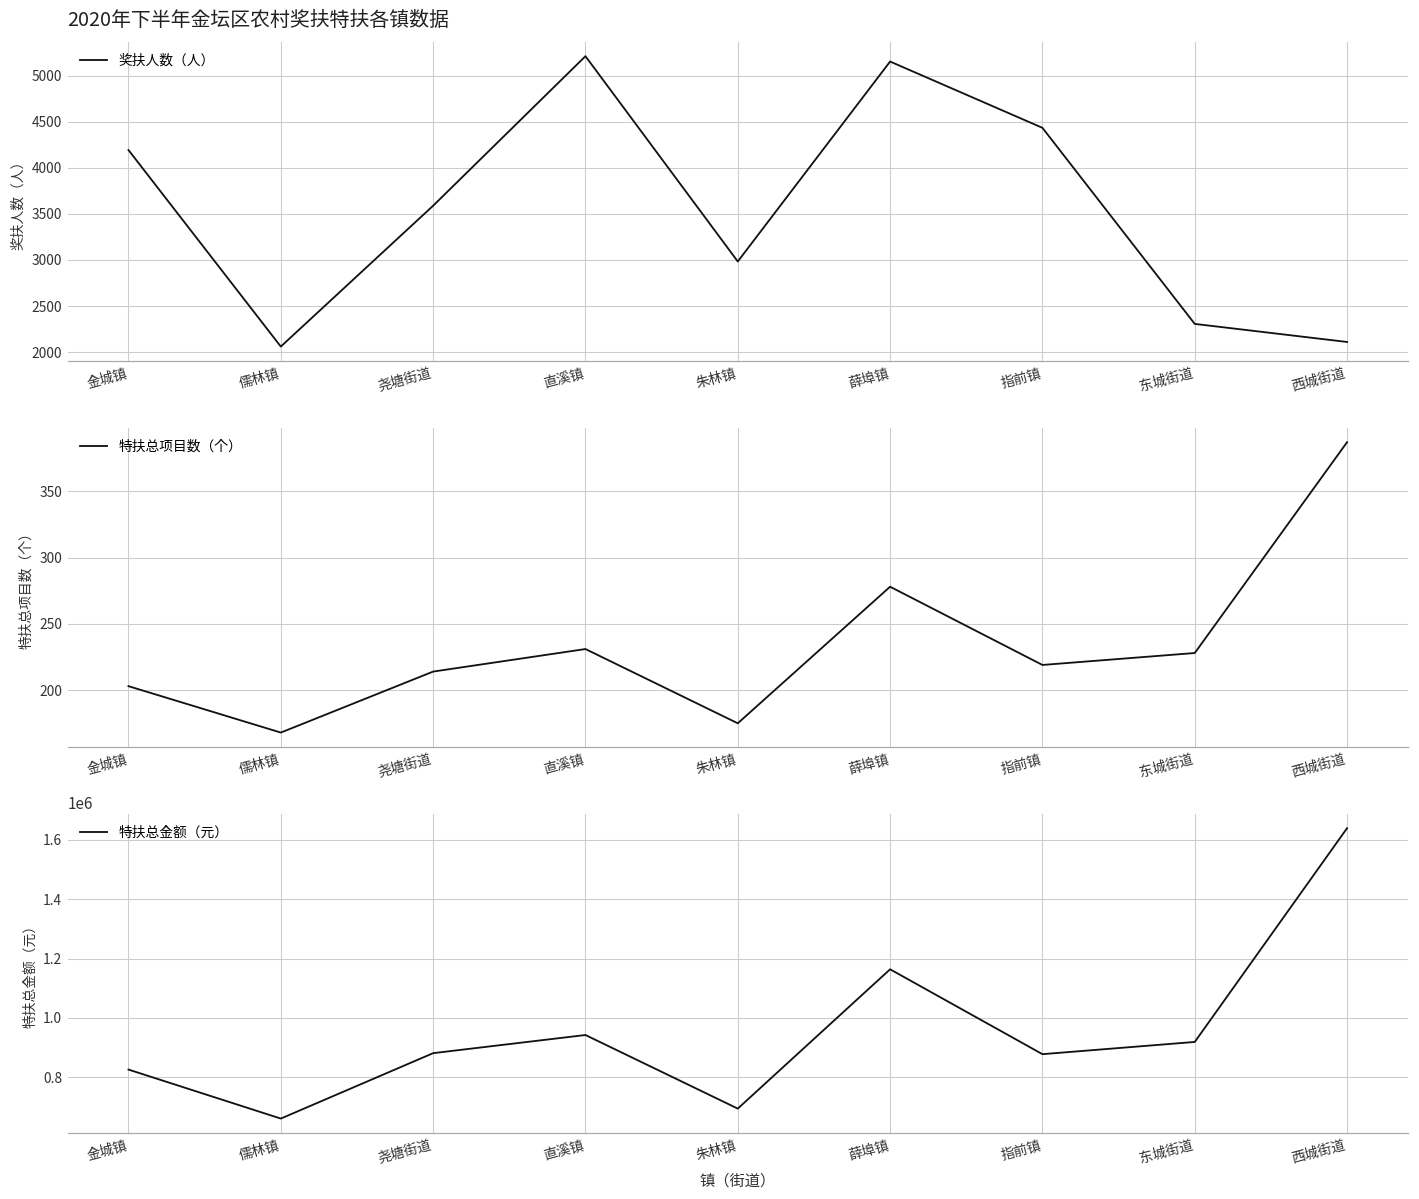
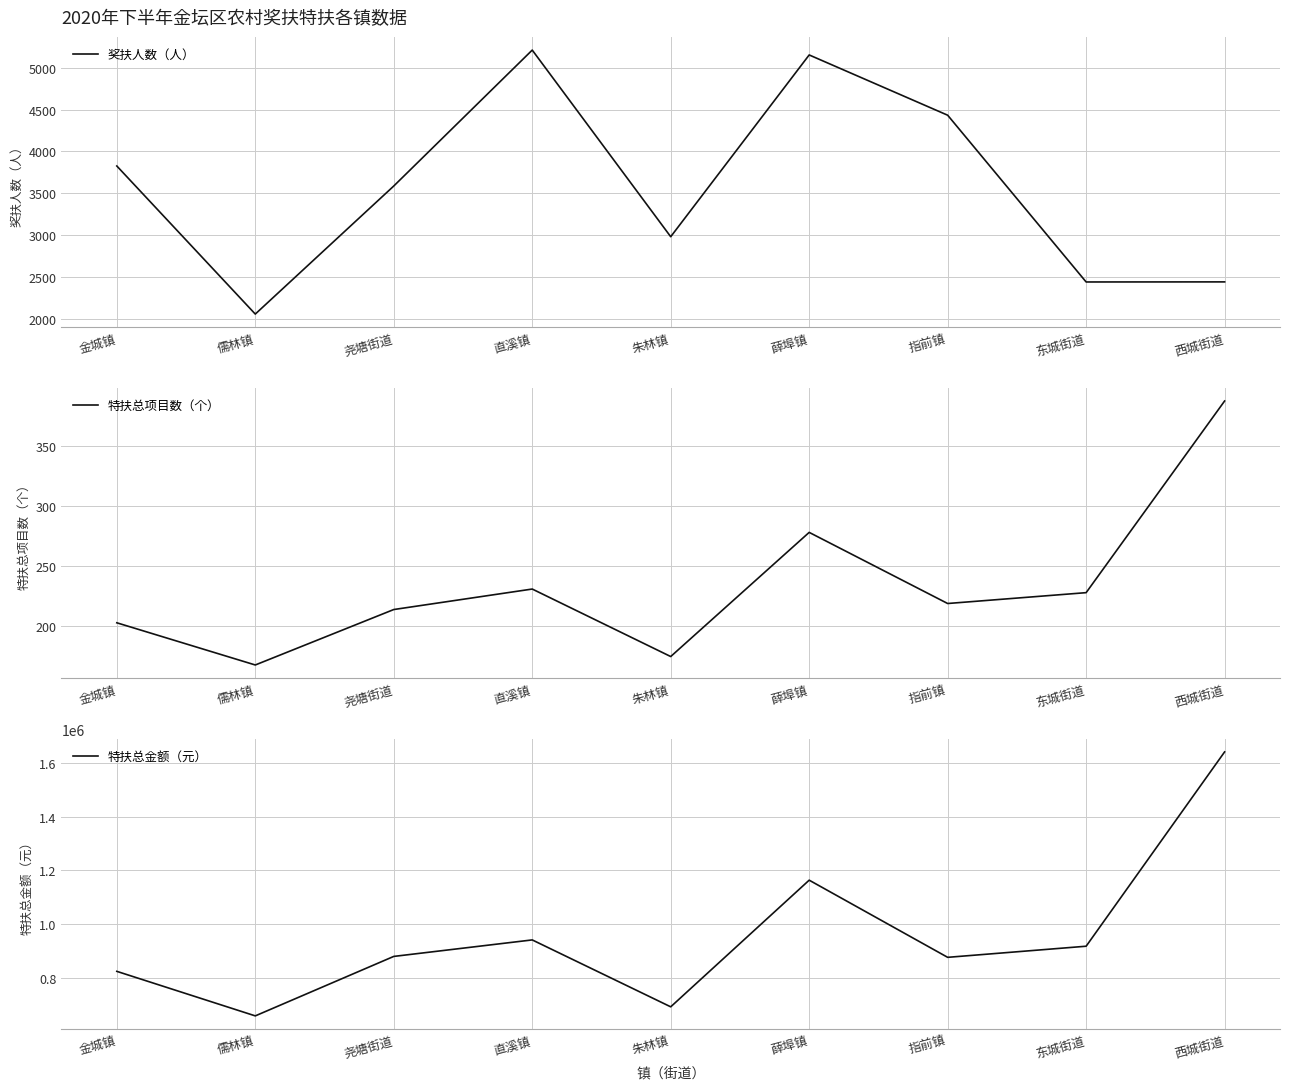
2020年下半年金坛区农村奖扶特扶各镇数据, 金城镇: 4200 -> 3800
2020年下半年金坛区农村奖扶特扶各镇数据, 东城街道: 2300 -> 2400
2020年下半年金坛区农村奖扶特扶各镇数据, 西城街道: 2100 -> 2400
